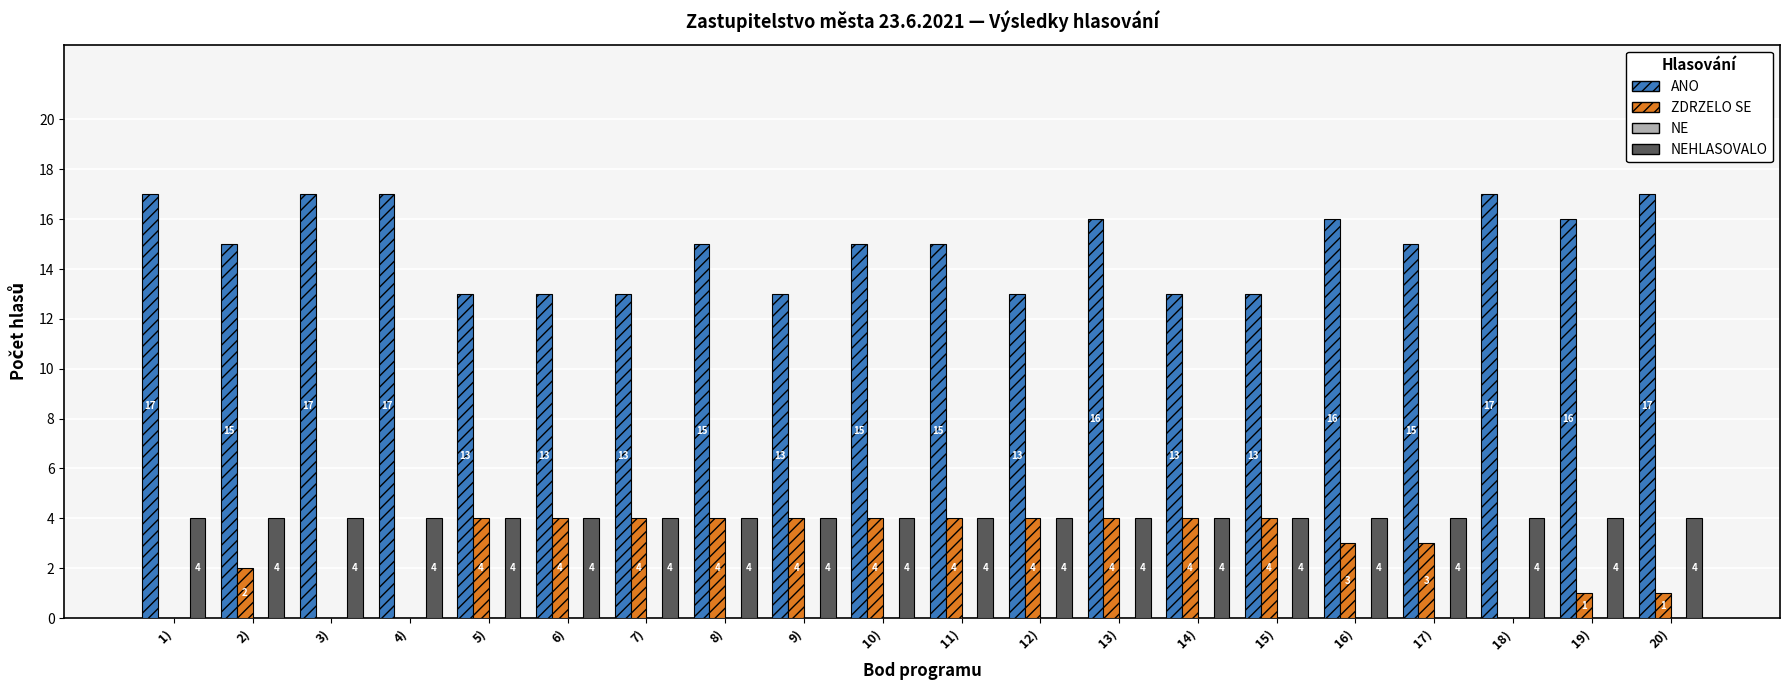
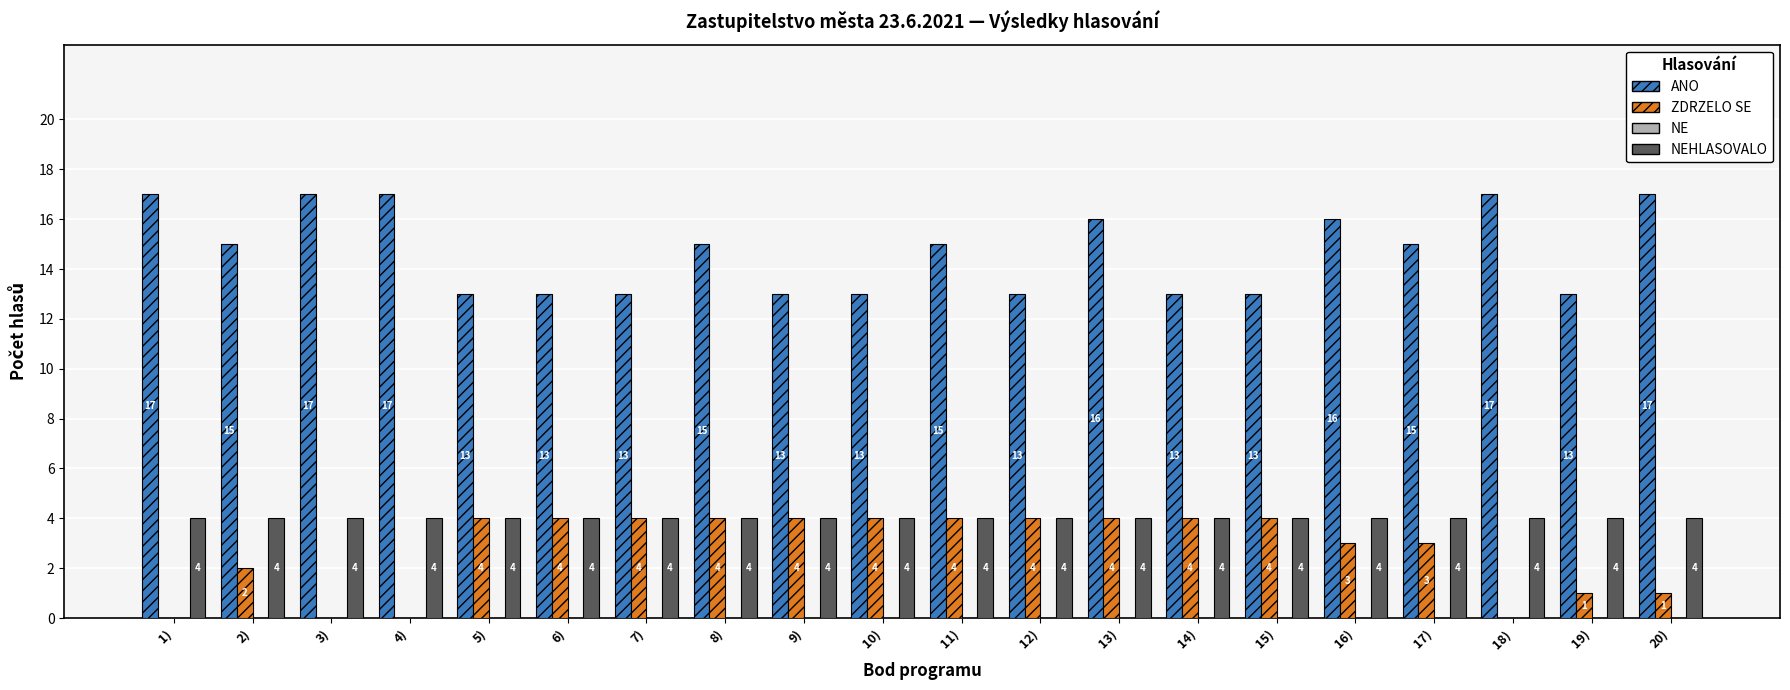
ANO, 10): 15 -> 13
ANO, 19): 16 -> 13
